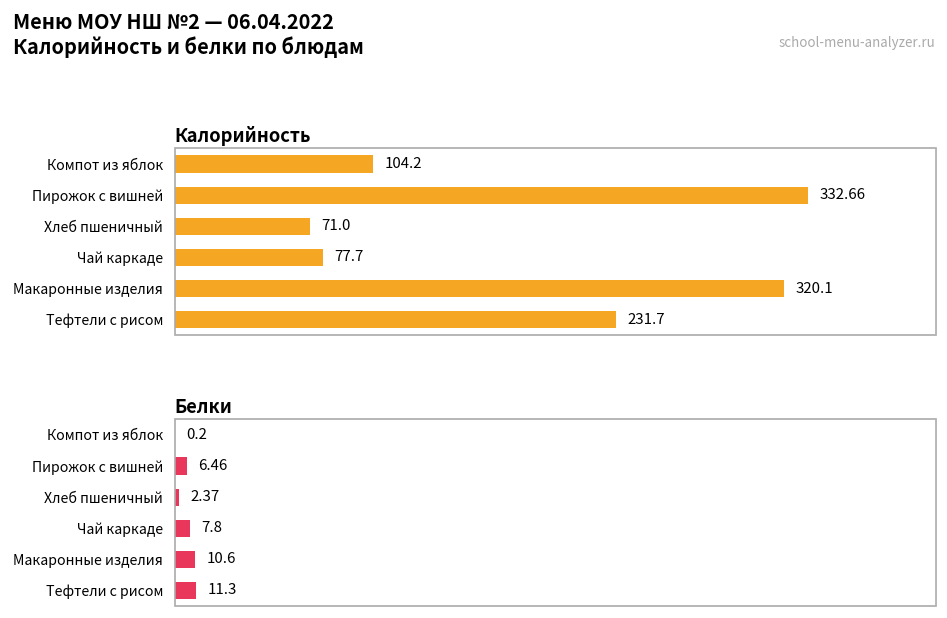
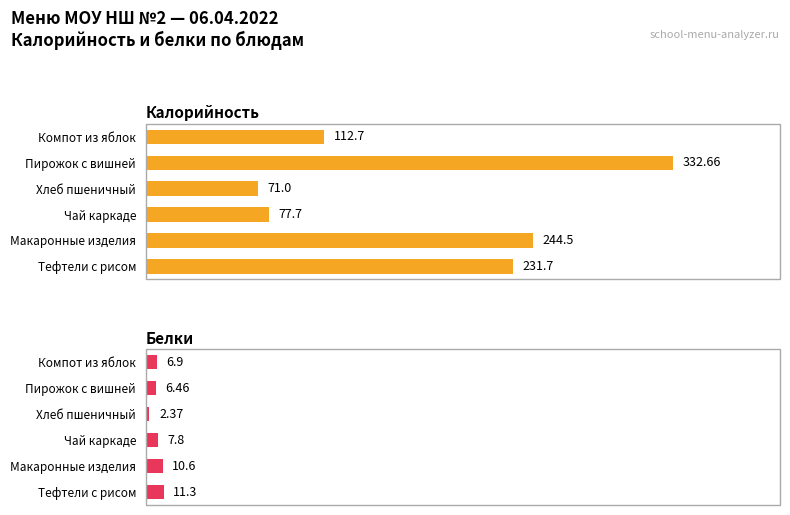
Калорийность, Компот из яблок: 104.2 -> 112.7
Калорийность, Макаронные изделия: 320.1 -> 244.5
Белки, Компот из яблок: 0.2 -> 6.9
